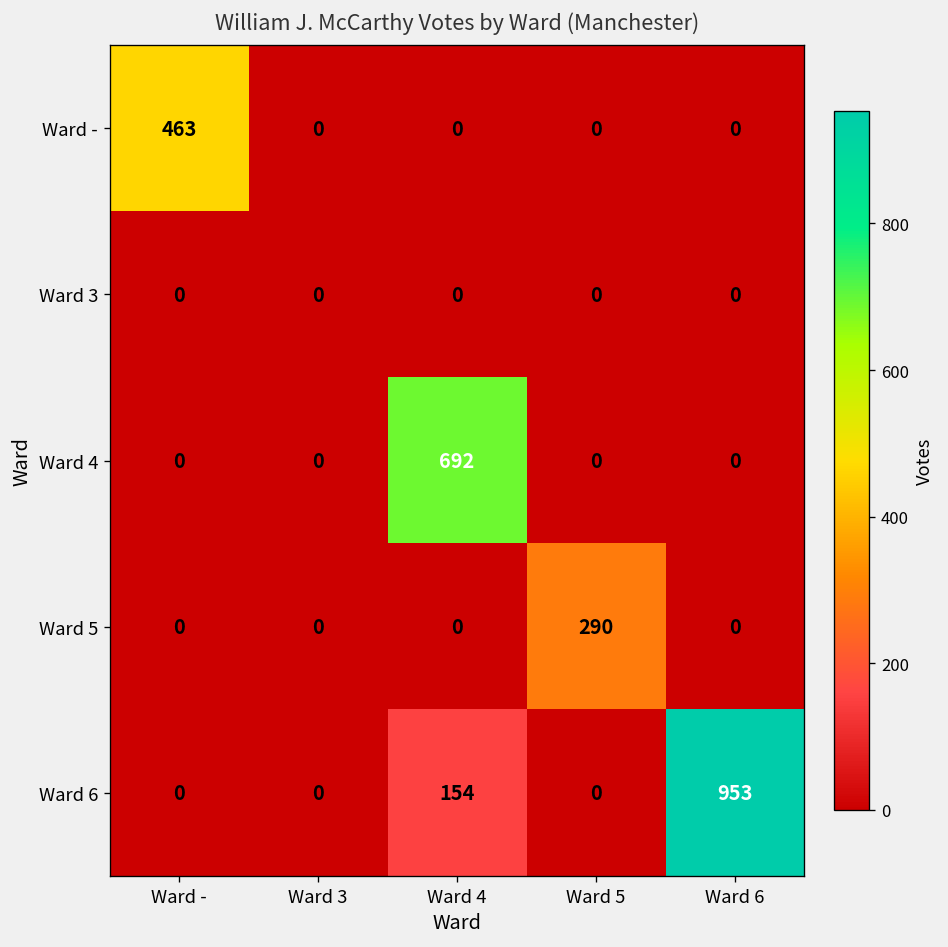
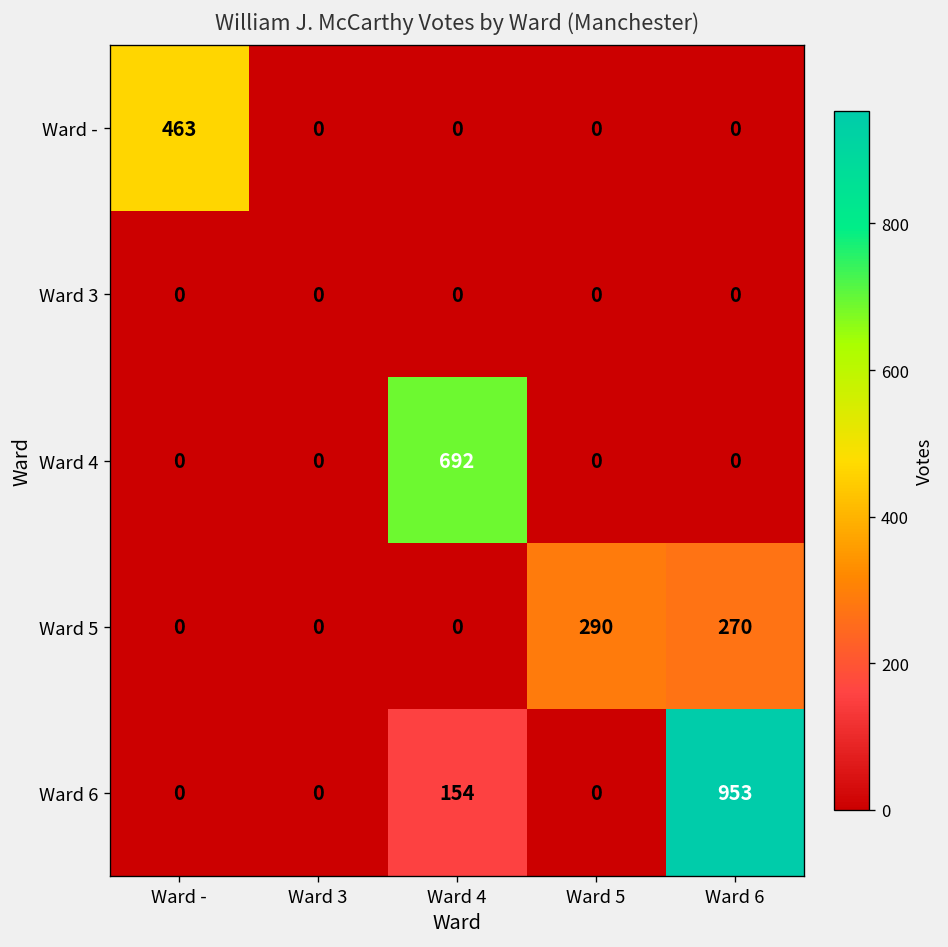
Ward 5, Ward 6: 0 -> 270
